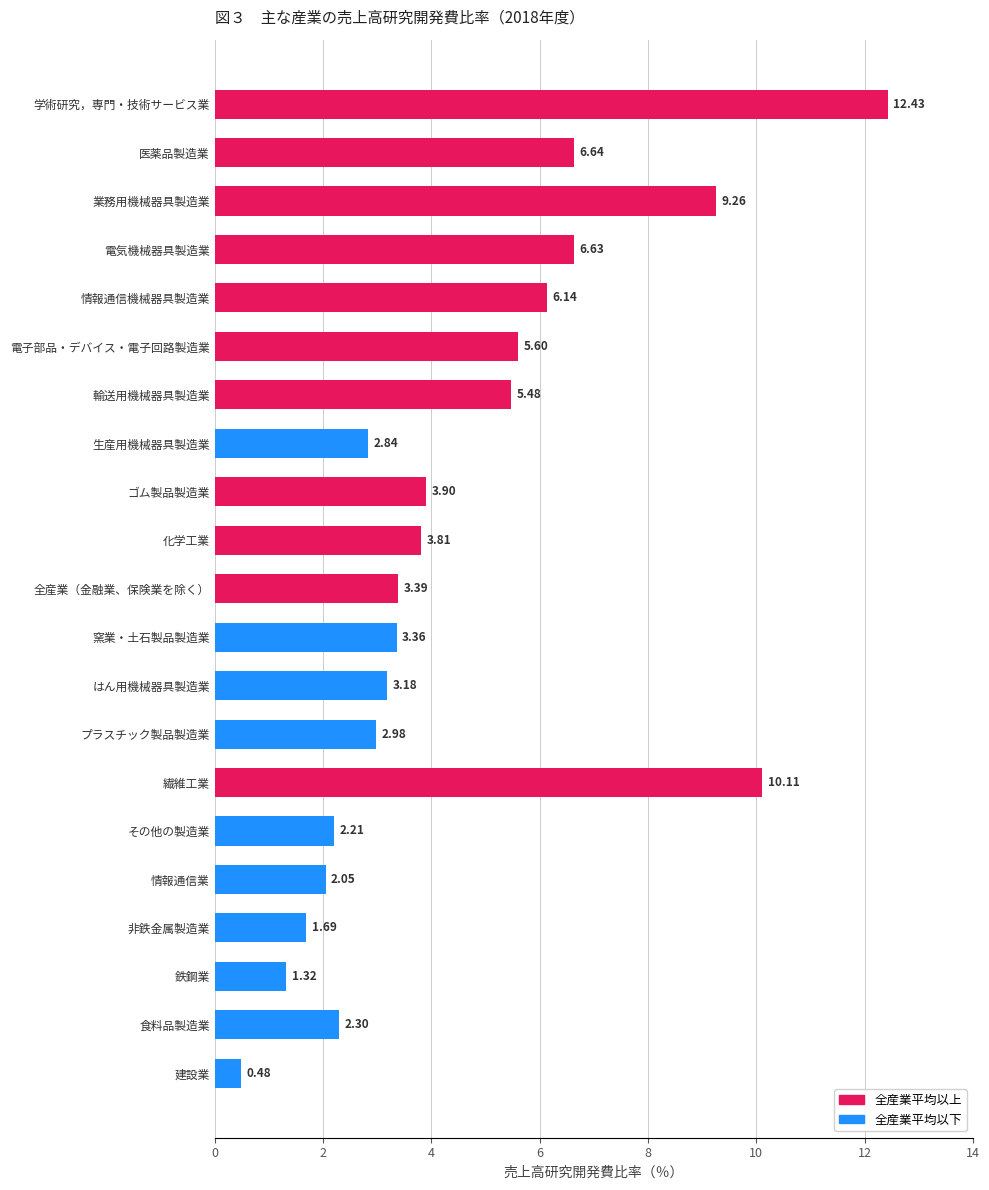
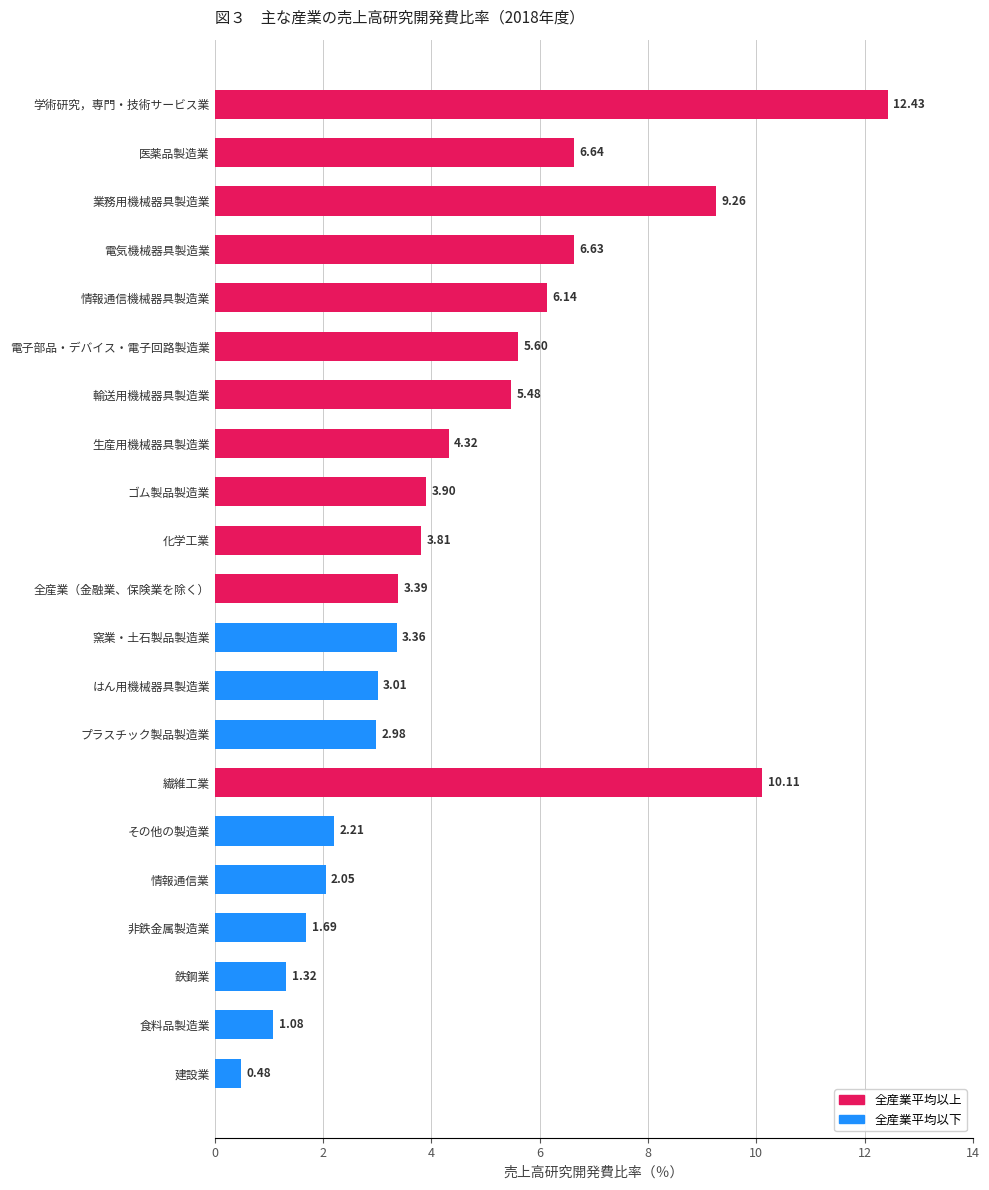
生産用機械器具製造業: 2.84 -> 4.32
はん用機械器具製造業: 3.18 -> 3.01
食料品製造業: 2.30 -> 1.08
